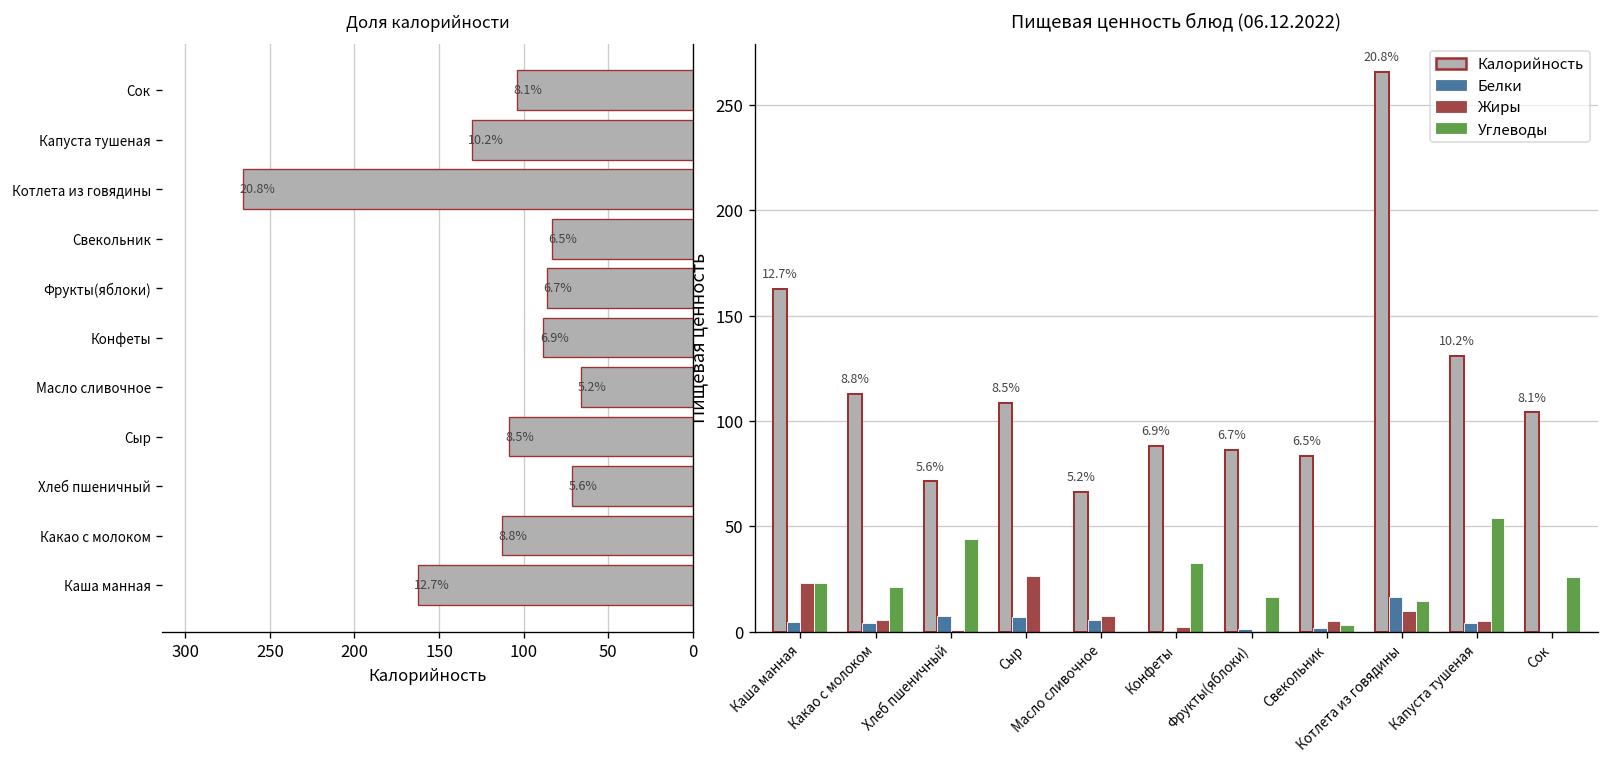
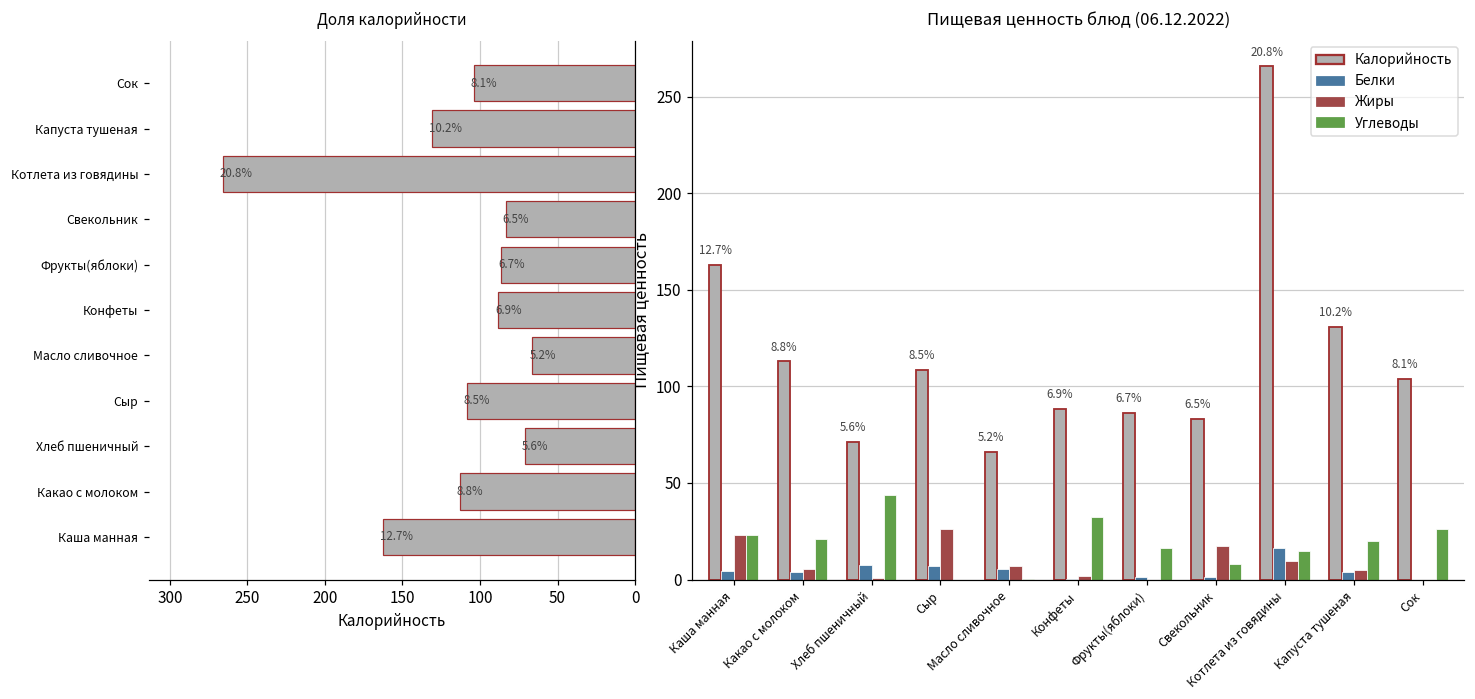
Пищевая ценность блюд (06.12.2022), Жиры, Свекольник: 5 -> 17
Пищевая ценность блюд (06.12.2022), Углеводы, Свекольник: 3 -> 8
Пищевая ценность блюд (06.12.2022), Углеводы, Капуста тушеная: 54 -> 20
